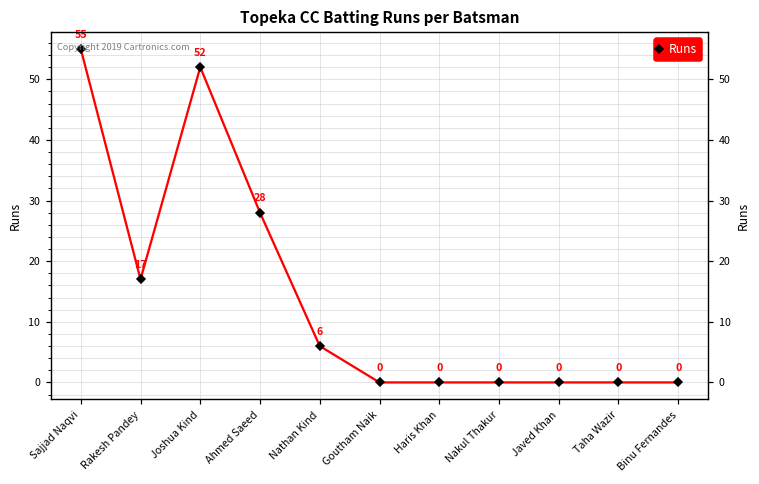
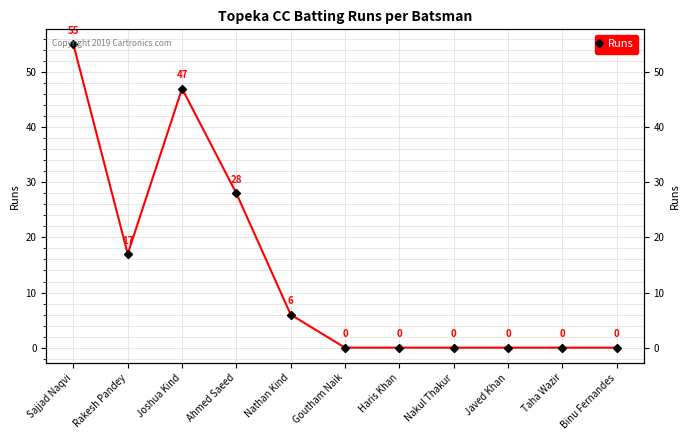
Joshua Kind: 52 -> 47
